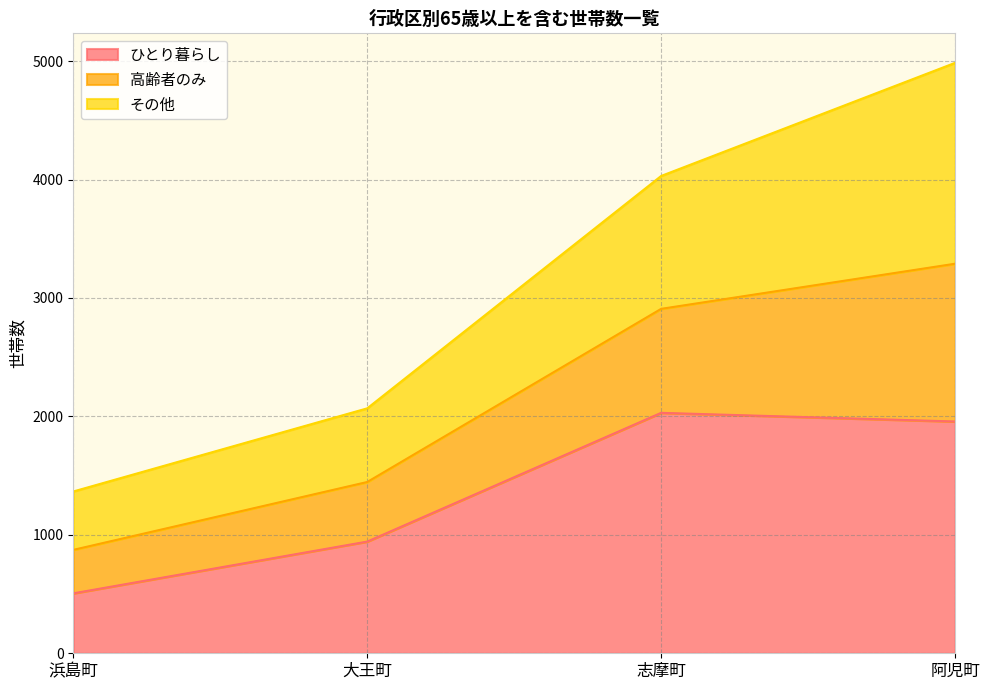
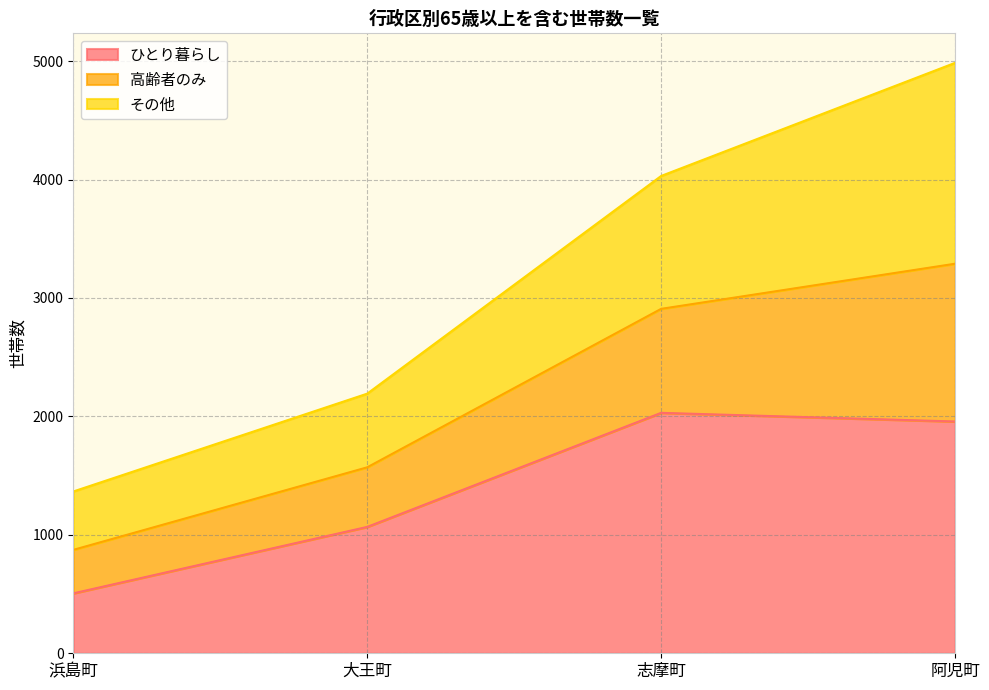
ひとり暮らし, 大王町: 940 -> 1070
